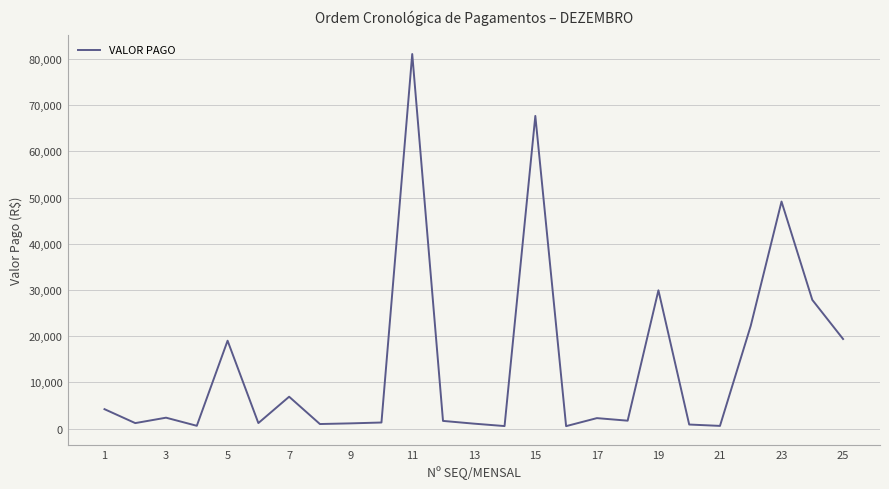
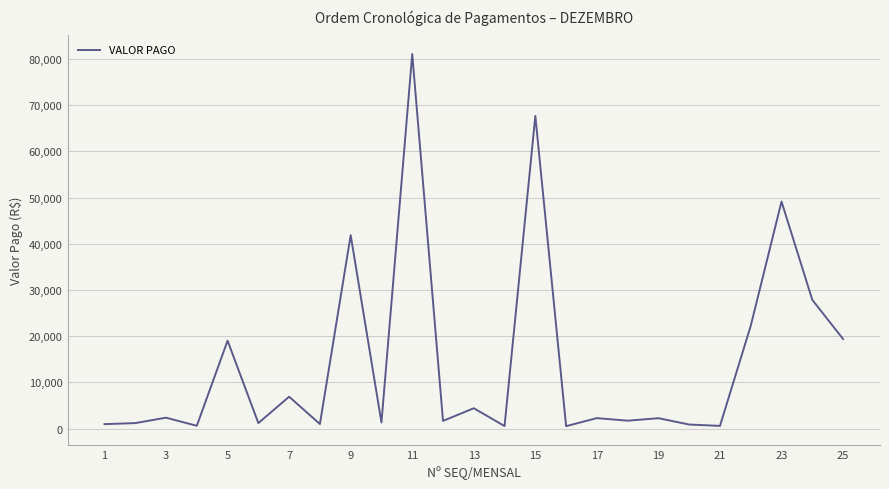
1: 4,000 -> 1,000
9: 1,000 -> 42,000
13: 1,000 -> 4,000
19: 30,000 -> 2,000
